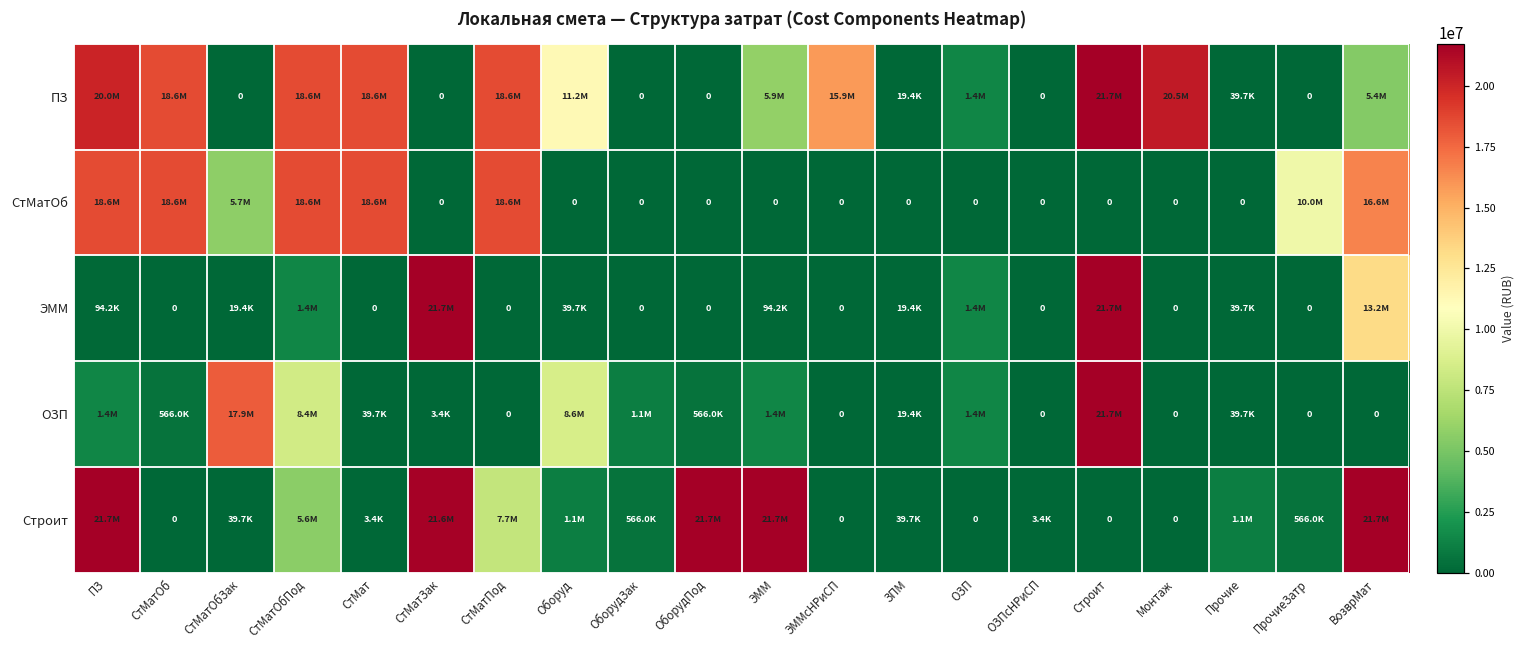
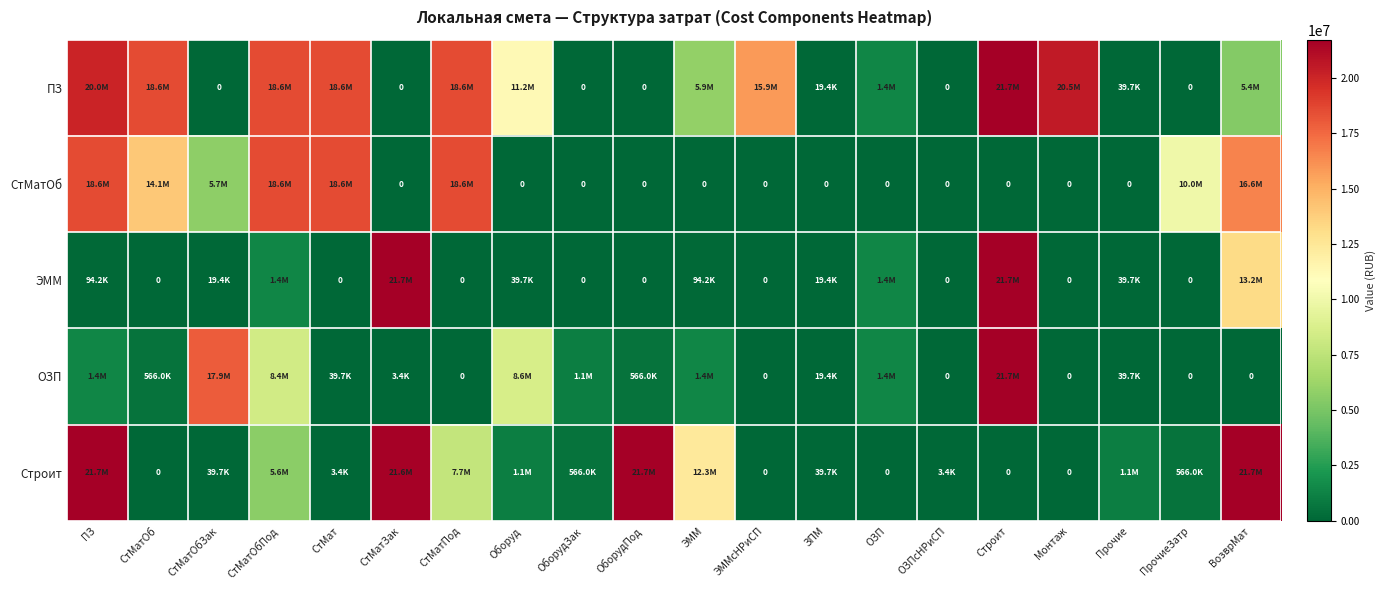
СтМатОб, СтМатОб: 18.6M -> 14.1M
Строит, ЭММ: 21.7M -> 12.3M
